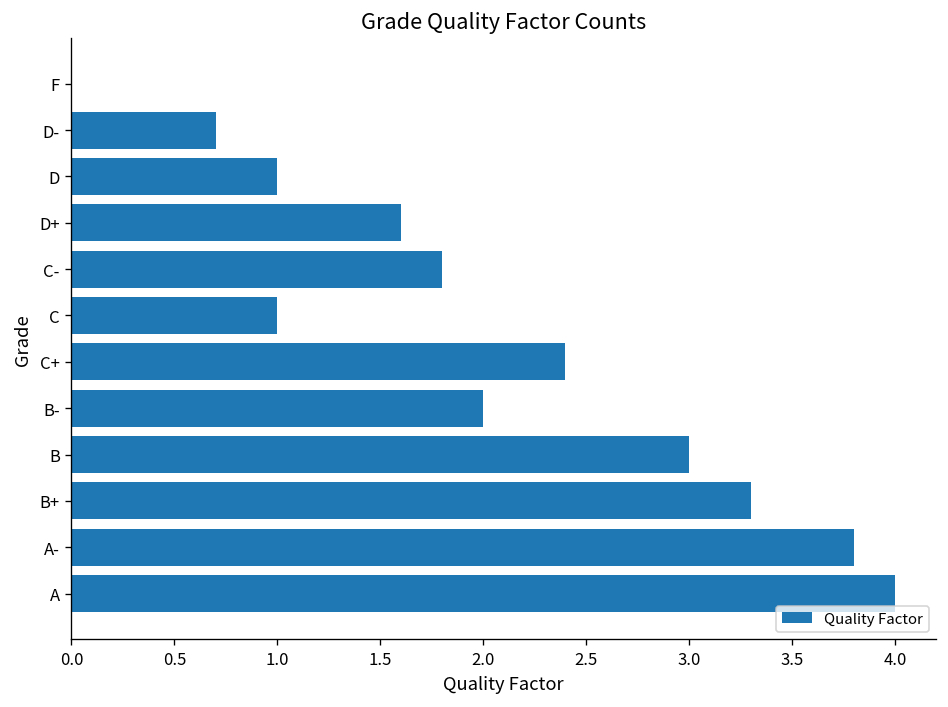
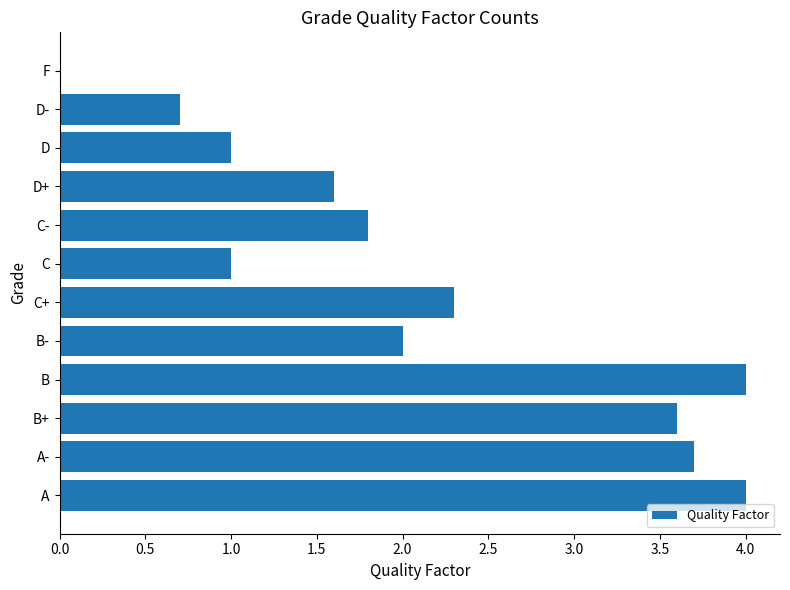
C+: 2.4 -> 2.3
B: 3 -> 4
B+: 3.3 -> 3.6
A-: 3.8 -> 3.7
